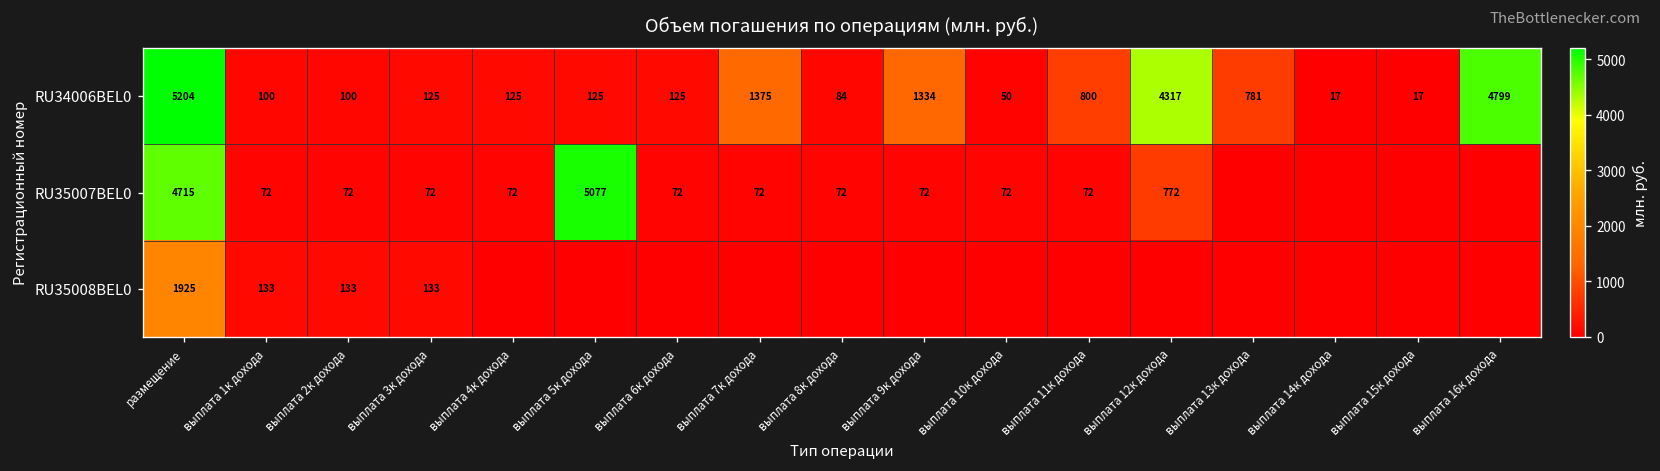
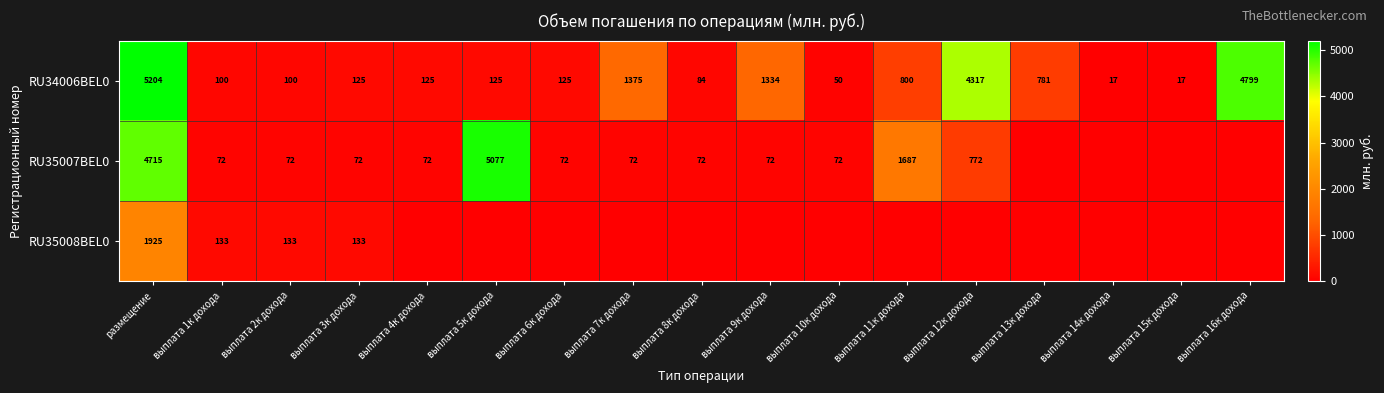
RU35007BEL0, выплата 11к дохода: 72 -> 1687
